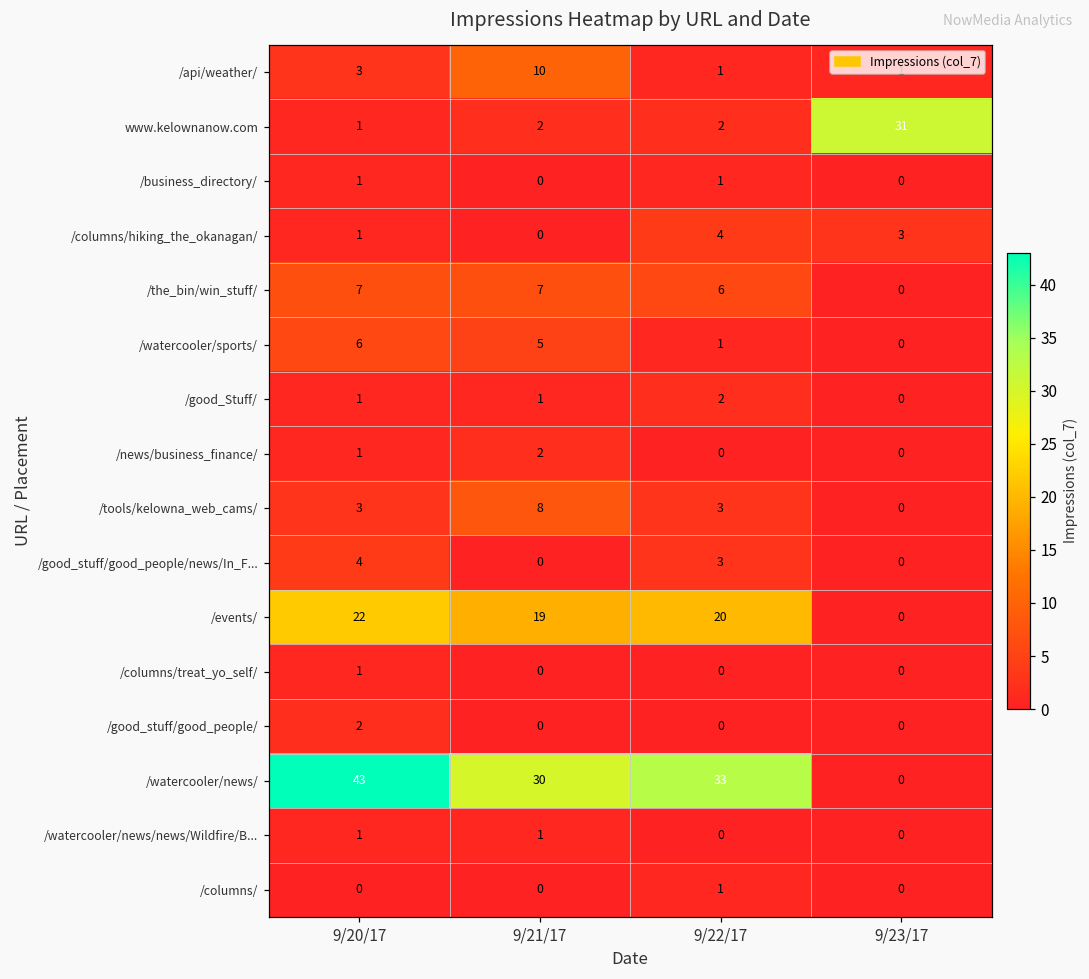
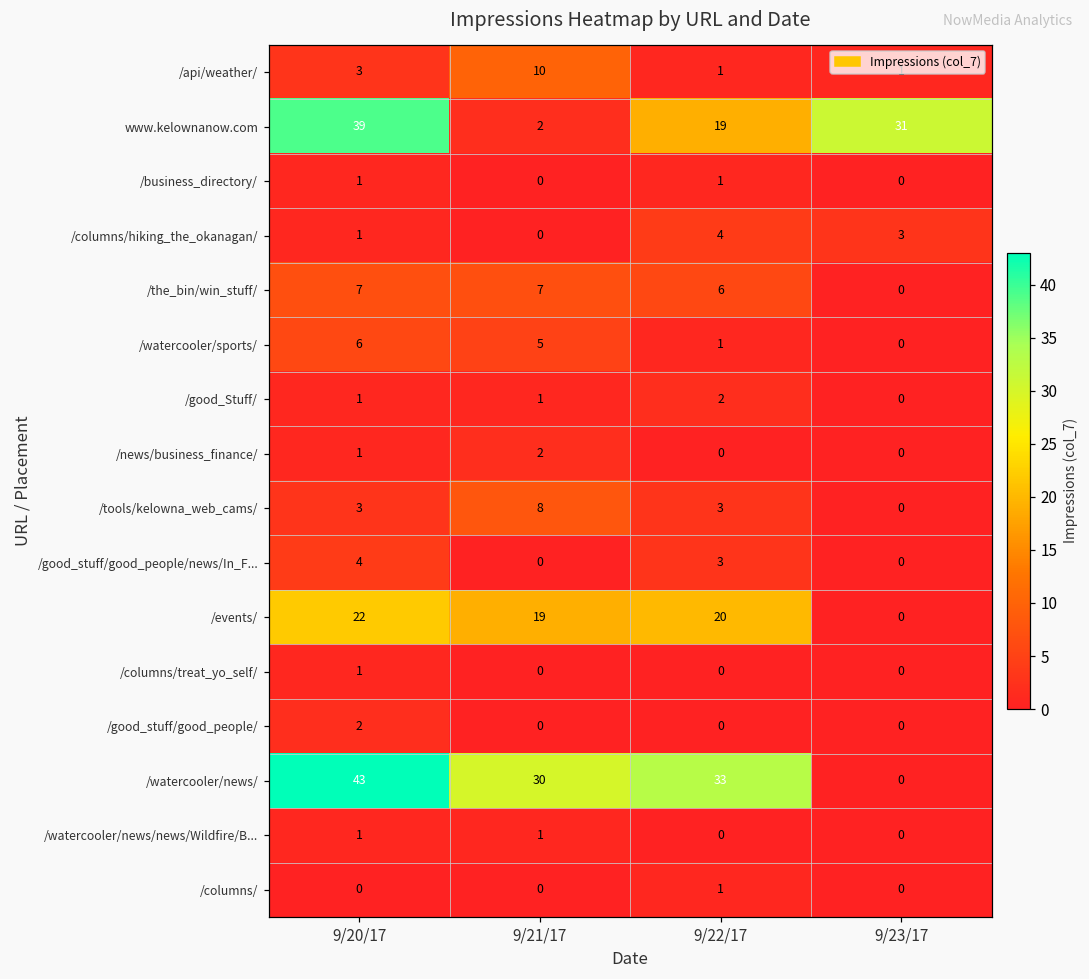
www.kelownanow.com, 9/20/17: 1 -> 39
www.kelownanow.com, 9/22/17: 2 -> 19
